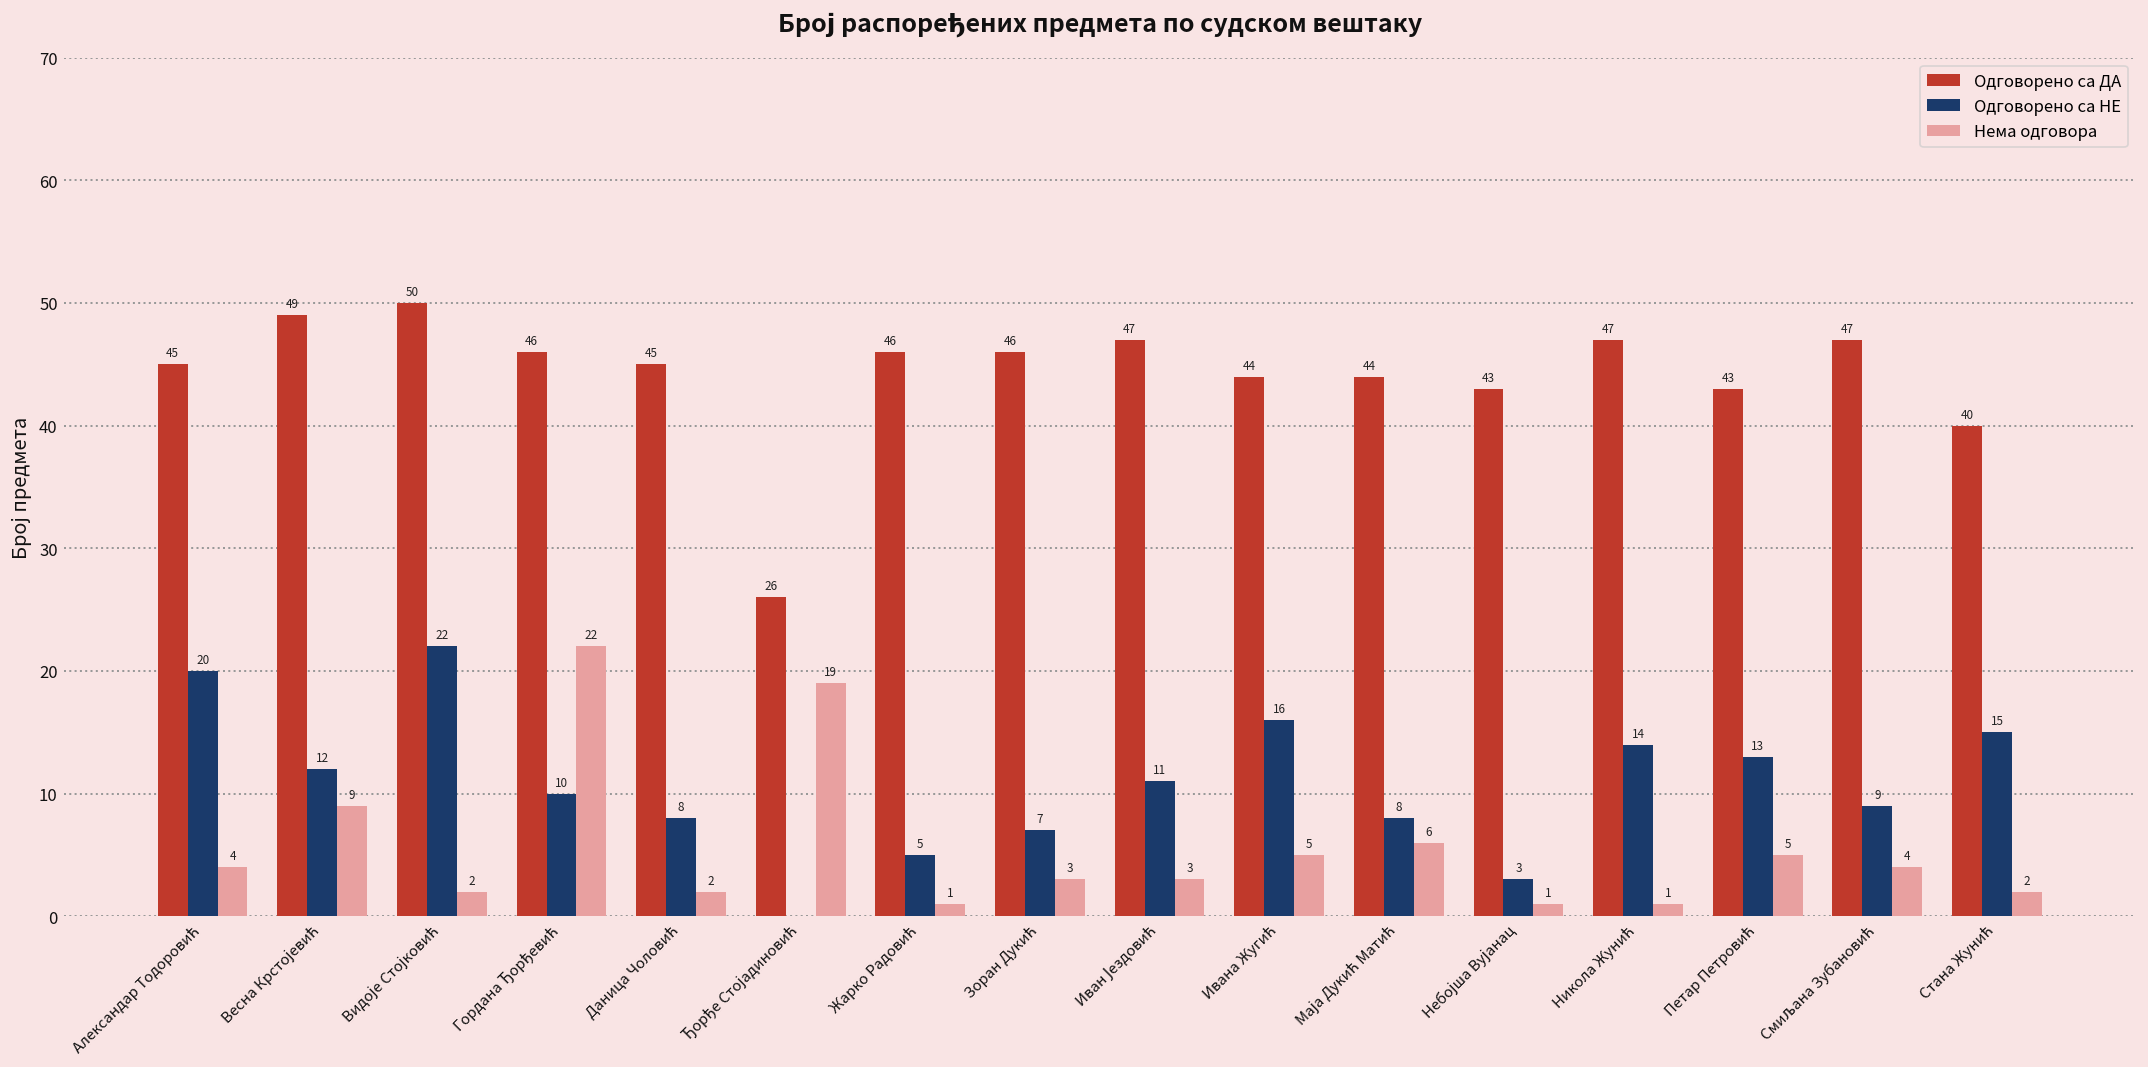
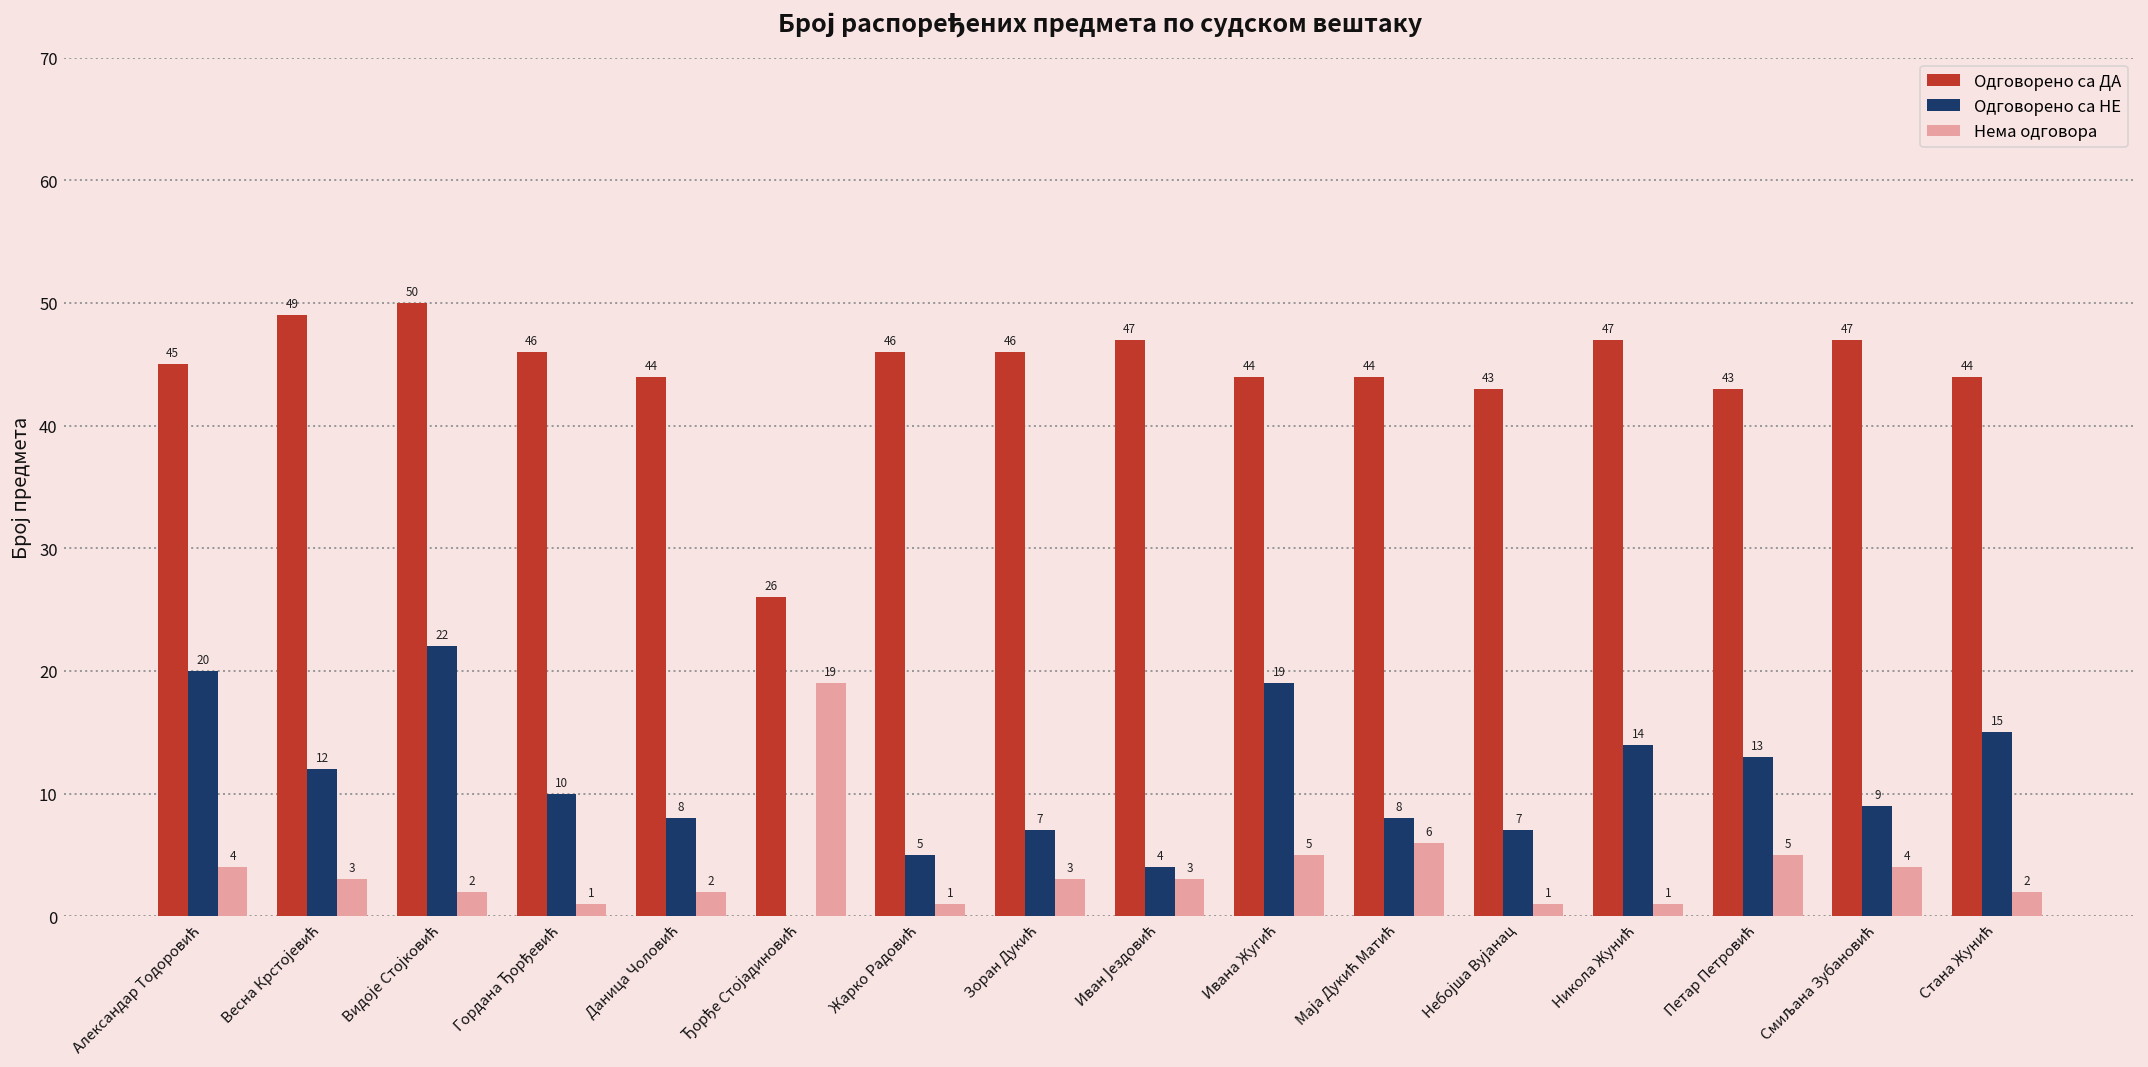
Нема одговора, Весна Крстојевић: 9 -> 3
Нема одговора, Гордана Ђорђевић: 22 -> 1
Одговорено са ДА, Даница Чоловић: 45 -> 44
Одговорено са НЕ, Иван Јездовић: 11 -> 4
Одговорено са НЕ, Ивана Жугић: 16 -> 19
Одговорено са НЕ, Небојша Вујанац: 3 -> 7
Одговорено са ДА, Стана Жунић: 40 -> 44
